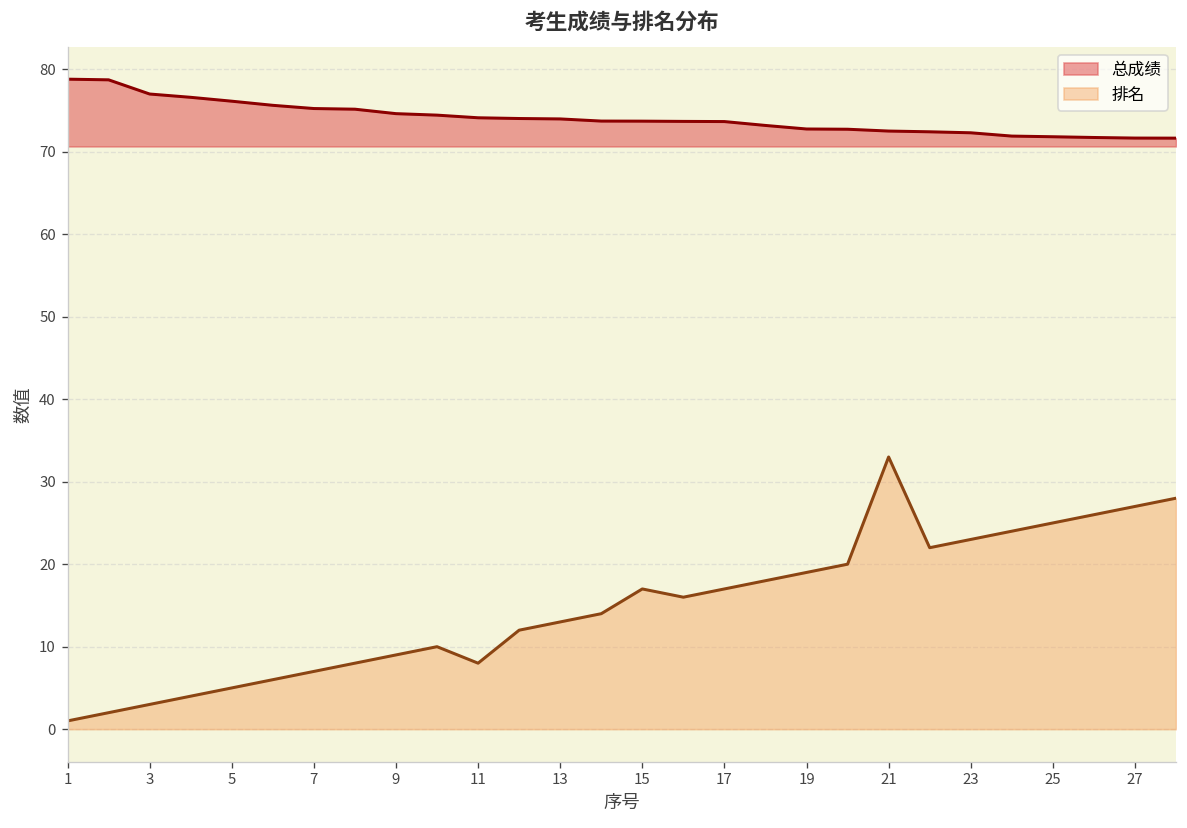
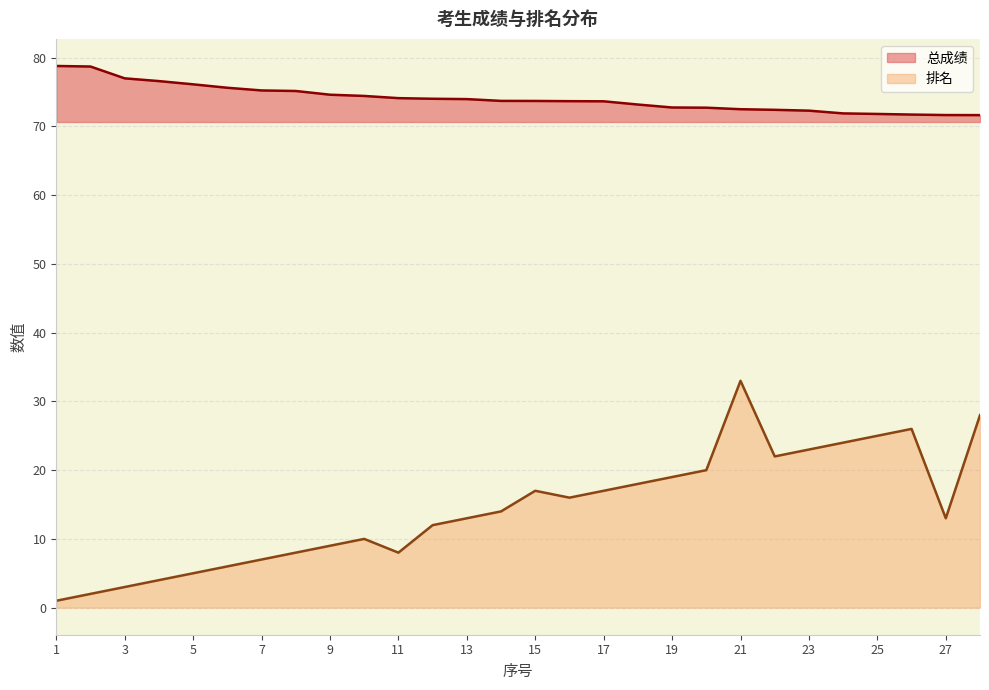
排名, 27: 27 -> 13
